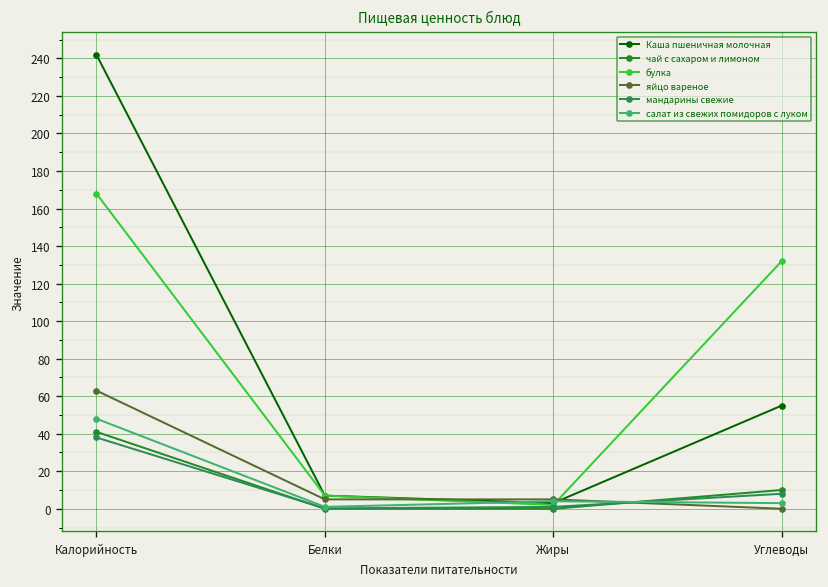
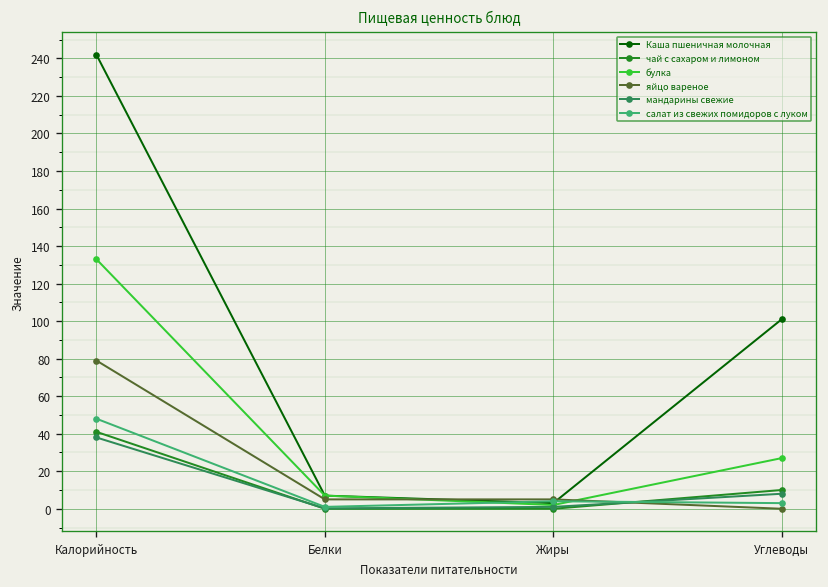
булка, Калорийность: 168 -> 133
яйцо вареное, Калорийность: 63 -> 79
Каша пшеничная молочная, Углеводы: 55 -> 101
булка, Углеводы: 132 -> 27
